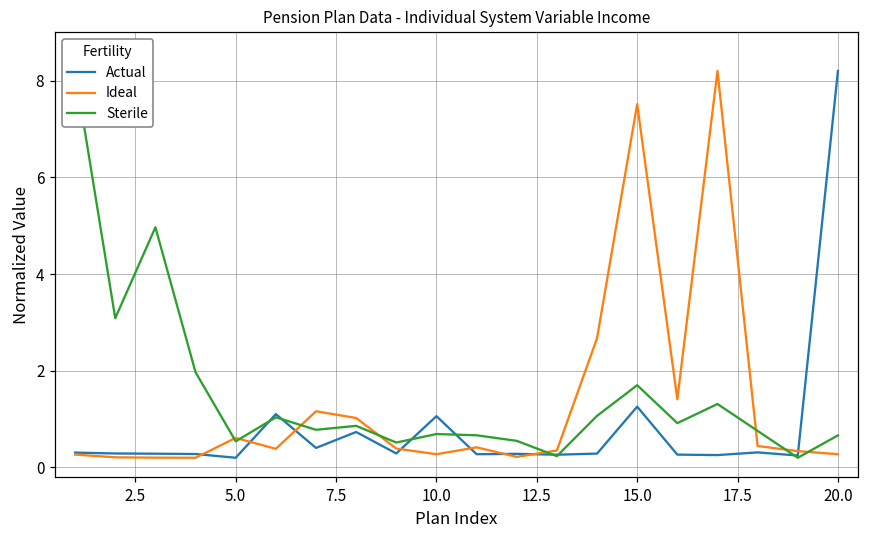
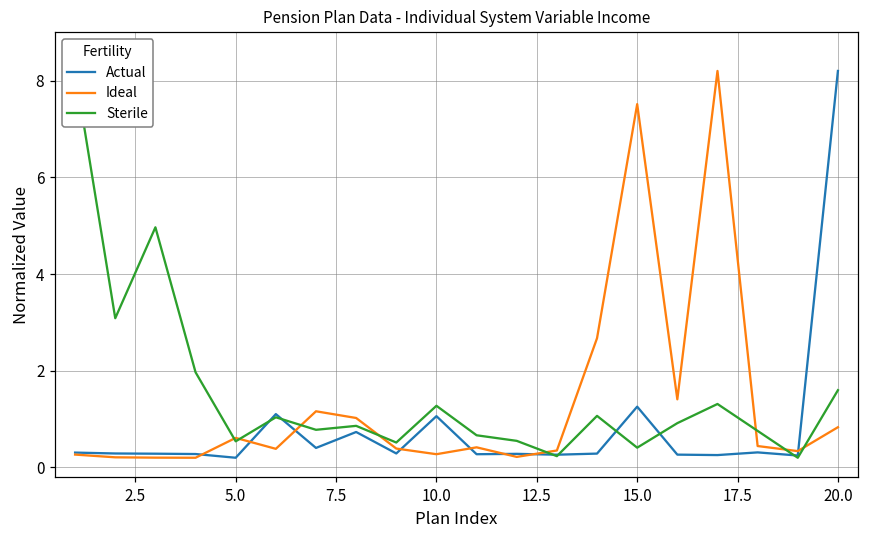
Sterile, 10.0: 0.7 -> 1.3
Sterile, 15.0: 1.7 -> 0.4
Ideal, 20.0: 0.3 -> 0.8
Sterile, 20.0: 0.7 -> 1.6
